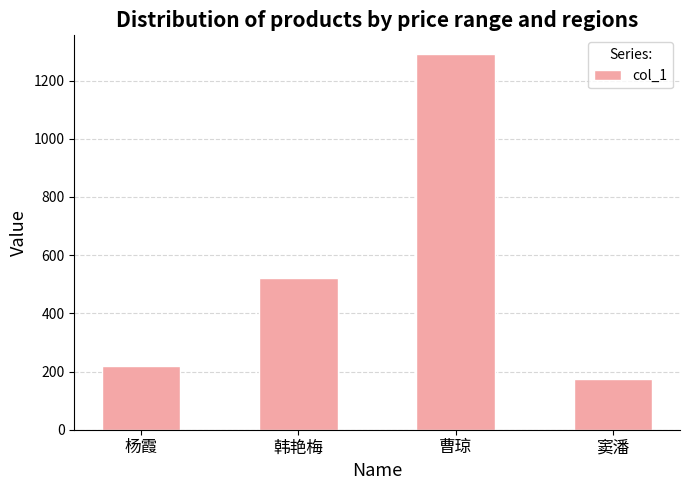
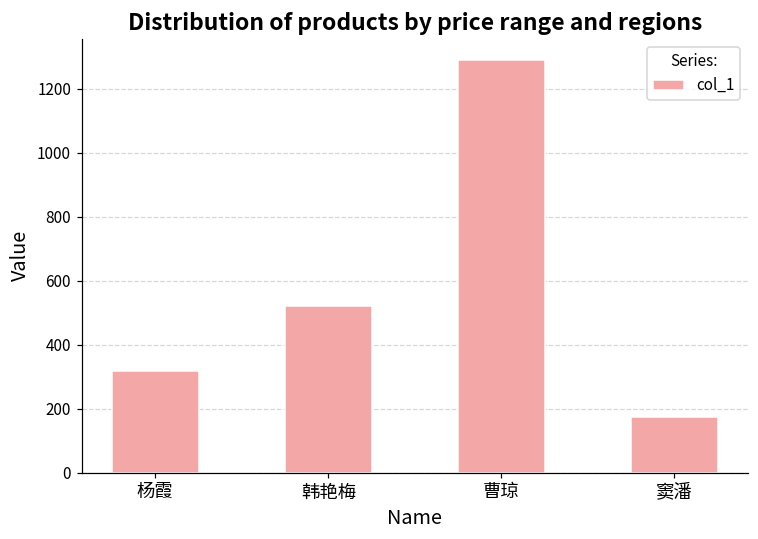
杨霞: 220 -> 320
